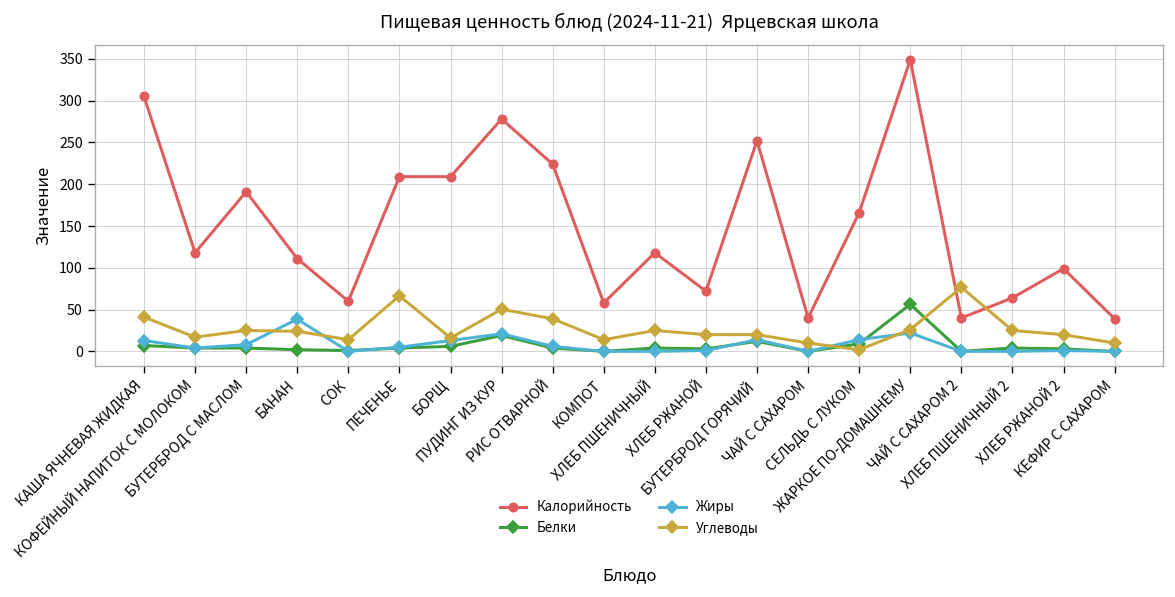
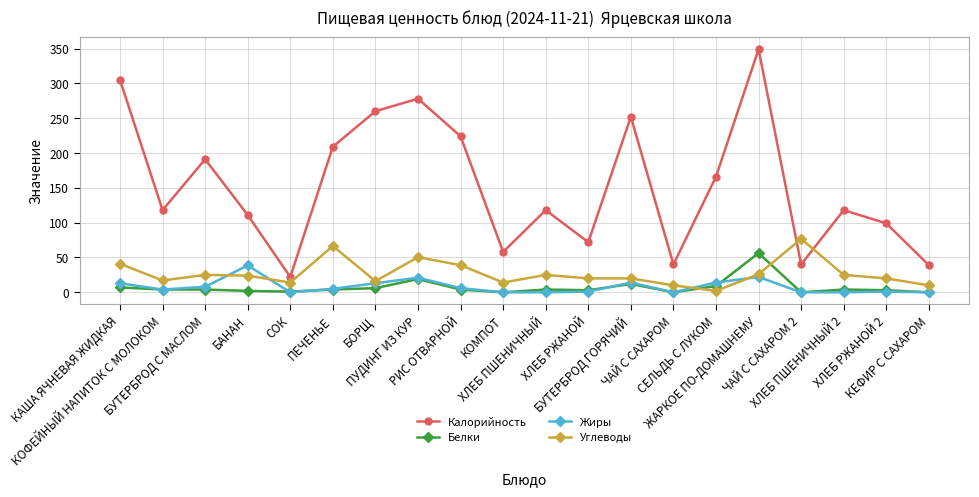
Калорийность, СОК: 60 -> 20
Калорийность, БОРЩ: 210 -> 260
Калорийность, ХЛЕБ ПШЕНИЧНЫЙ 2: 60 -> 120
